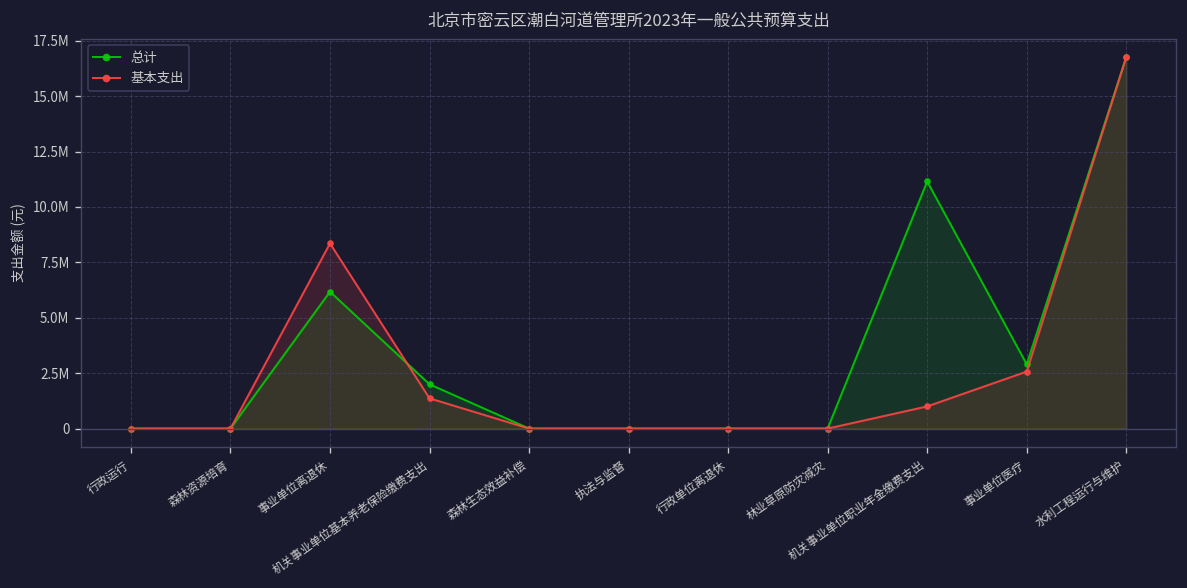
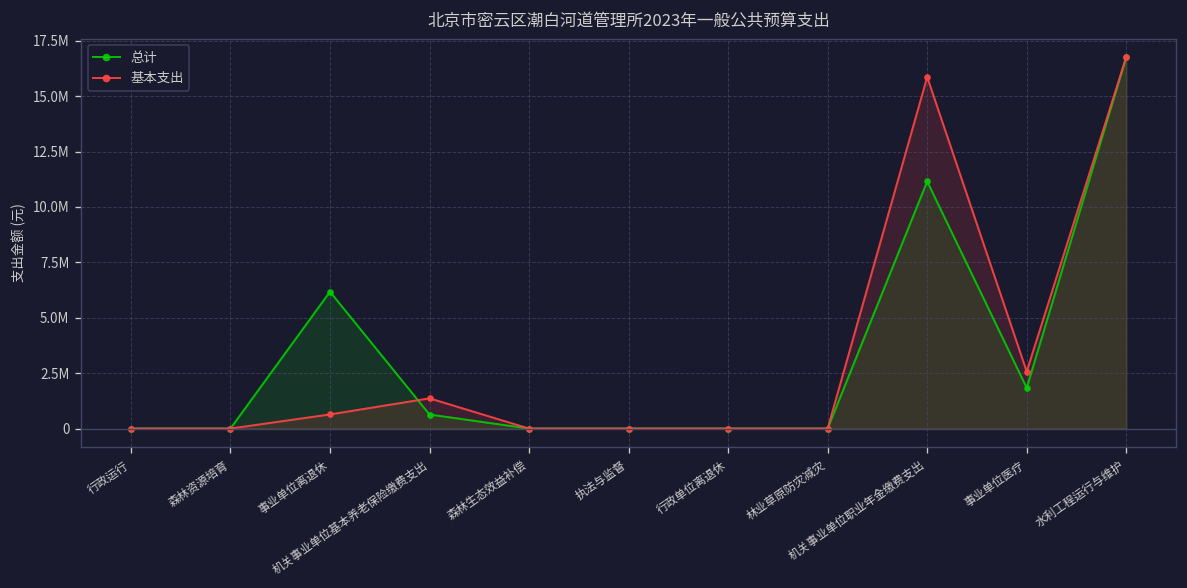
基本支出, 事业单位离退休: 8400000 -> 600000
总计, 机关事业单位基本养老保险缴费支出: 2000000 -> 600000
基本支出, 机关事业单位职业年金缴费支出: 1000000 -> 15900000
总计, 事业单位医疗: 2900000 -> 1800000
